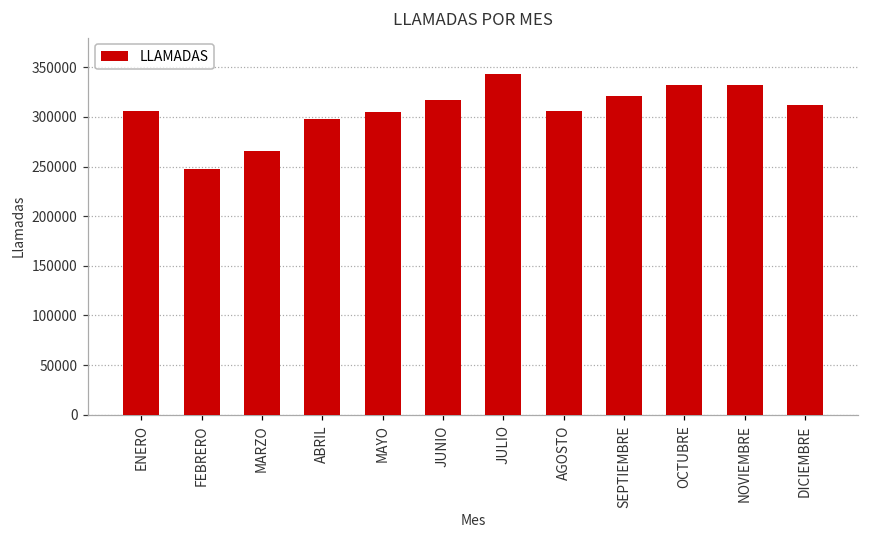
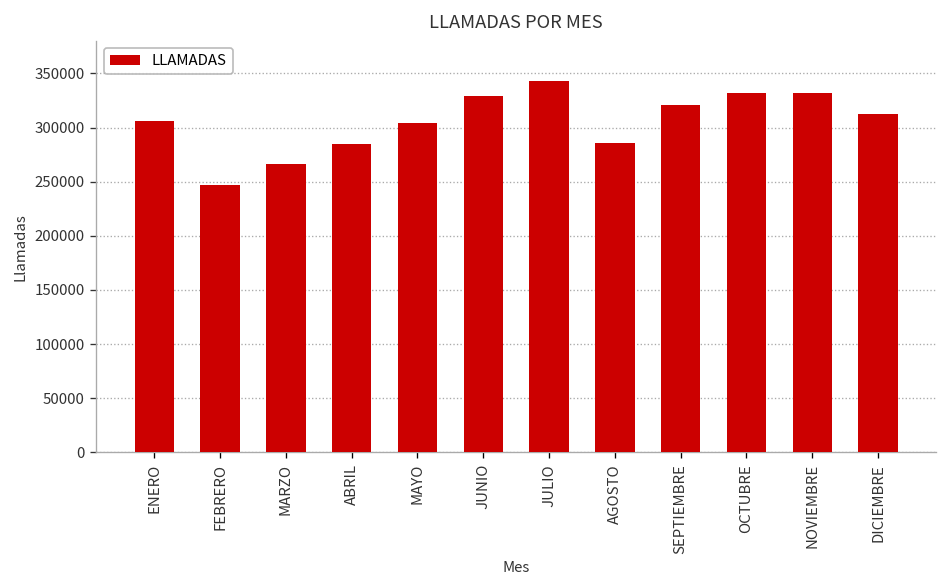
ABRIL: 300000 -> 290000
JUNIO: 320000 -> 330000
AGOSTO: 310000 -> 290000
